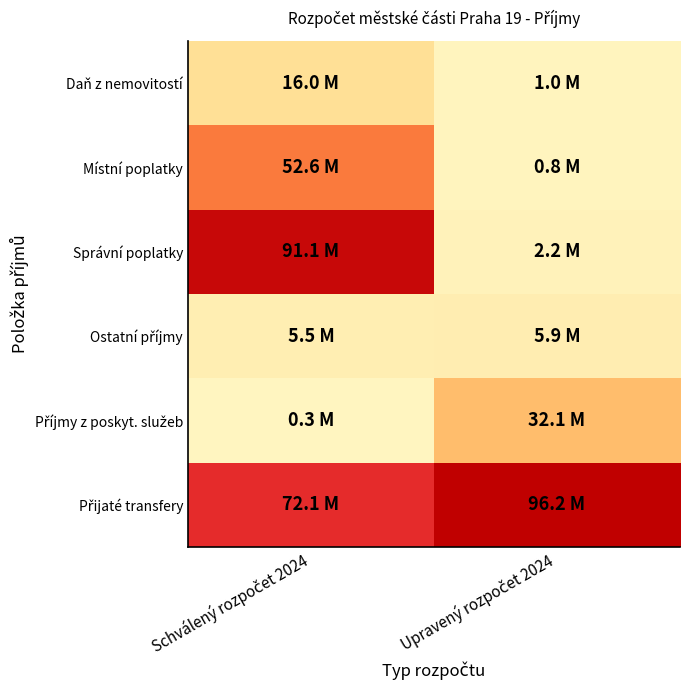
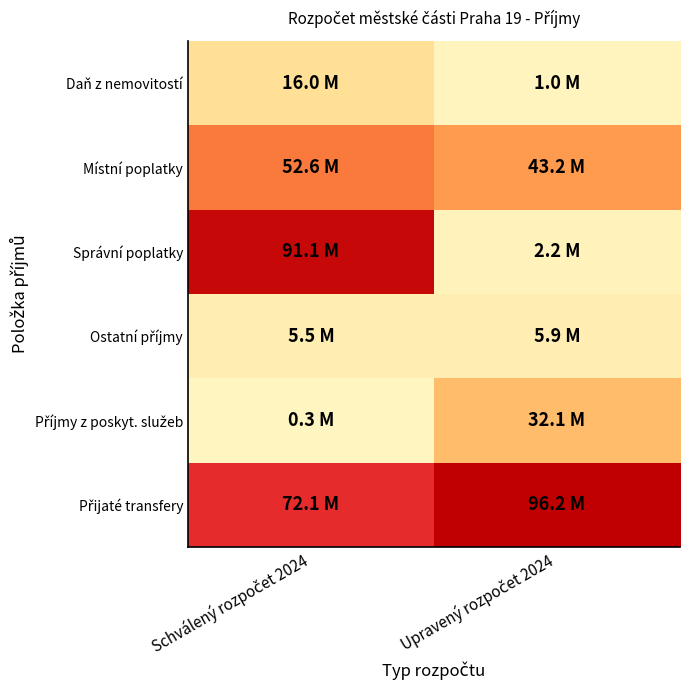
Místní poplatky, Upravený rozpočet 2024: 0.8 -> 43.2
